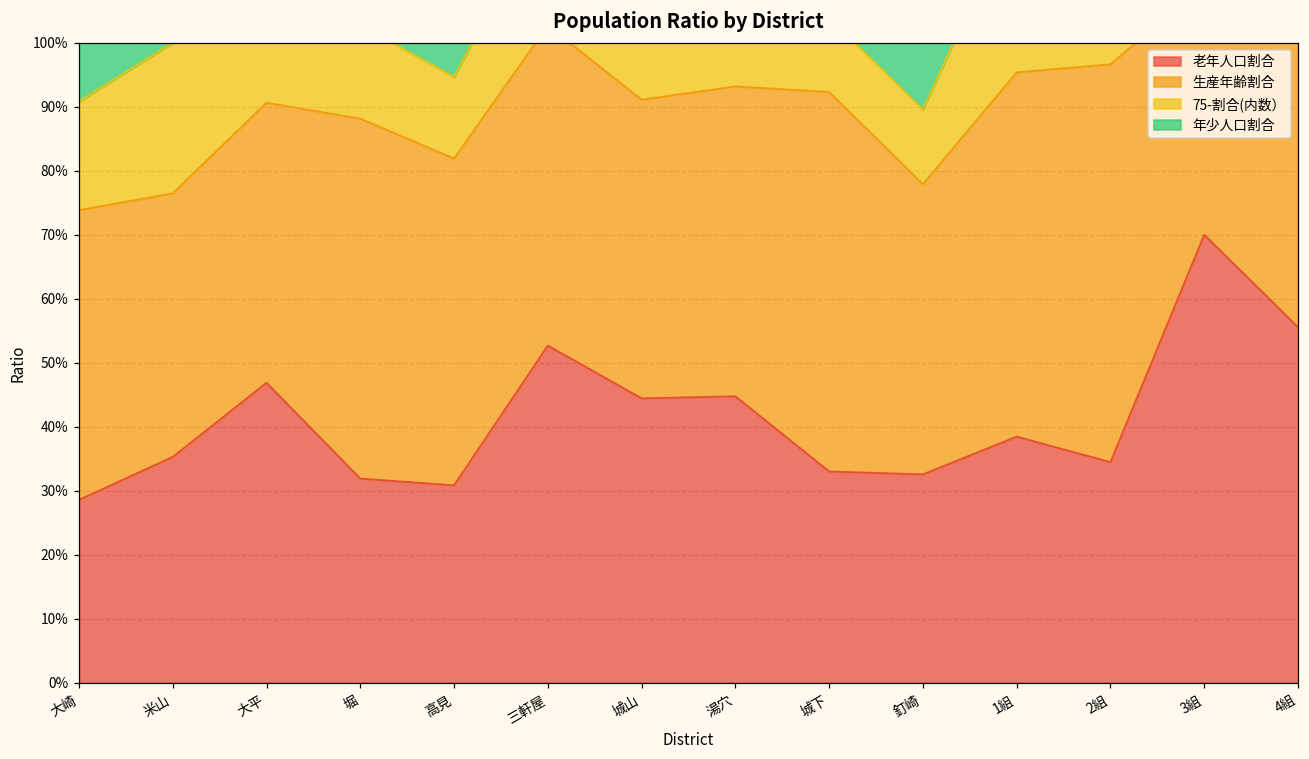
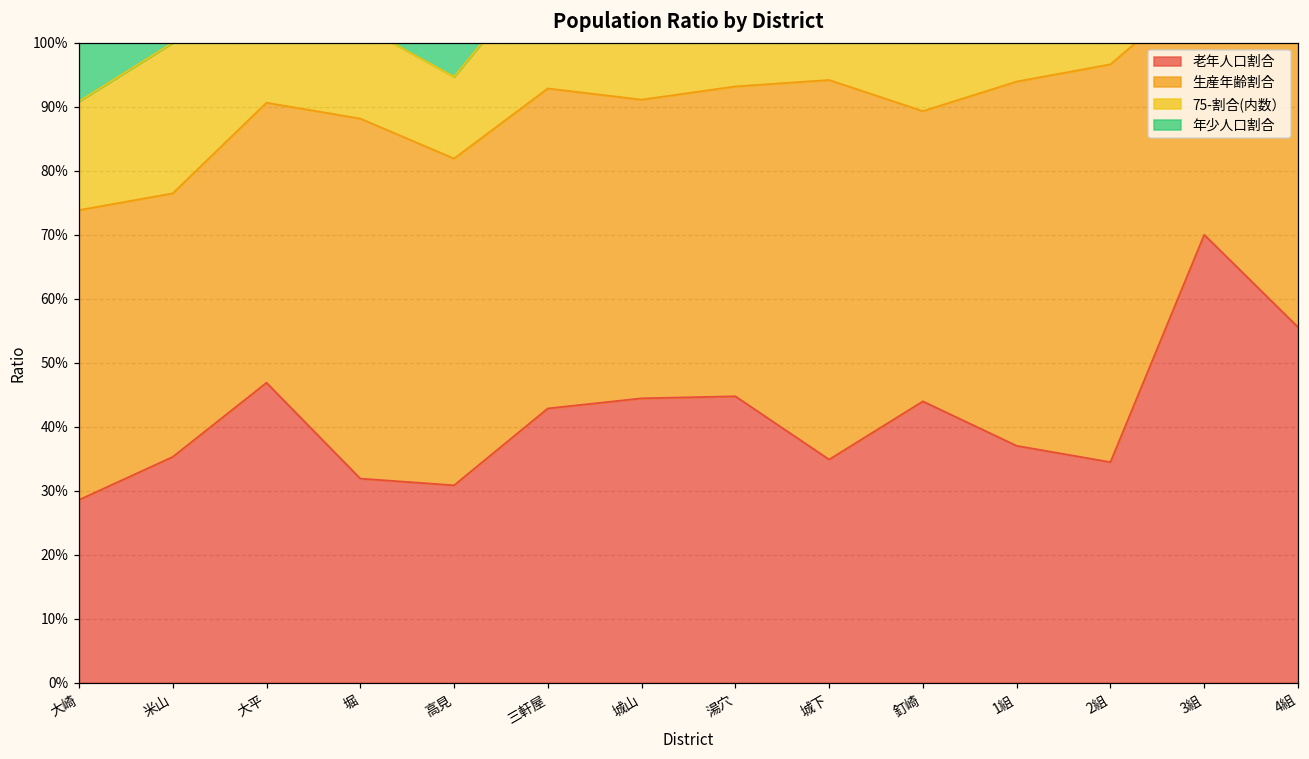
老年人口割合, 三軒屋: 53% -> 43%
老年人口割合, 城下: 33% -> 35%
老年人口割合, 釘崎: 33% -> 44%
老年人口割合, 1組: 38% -> 37%
